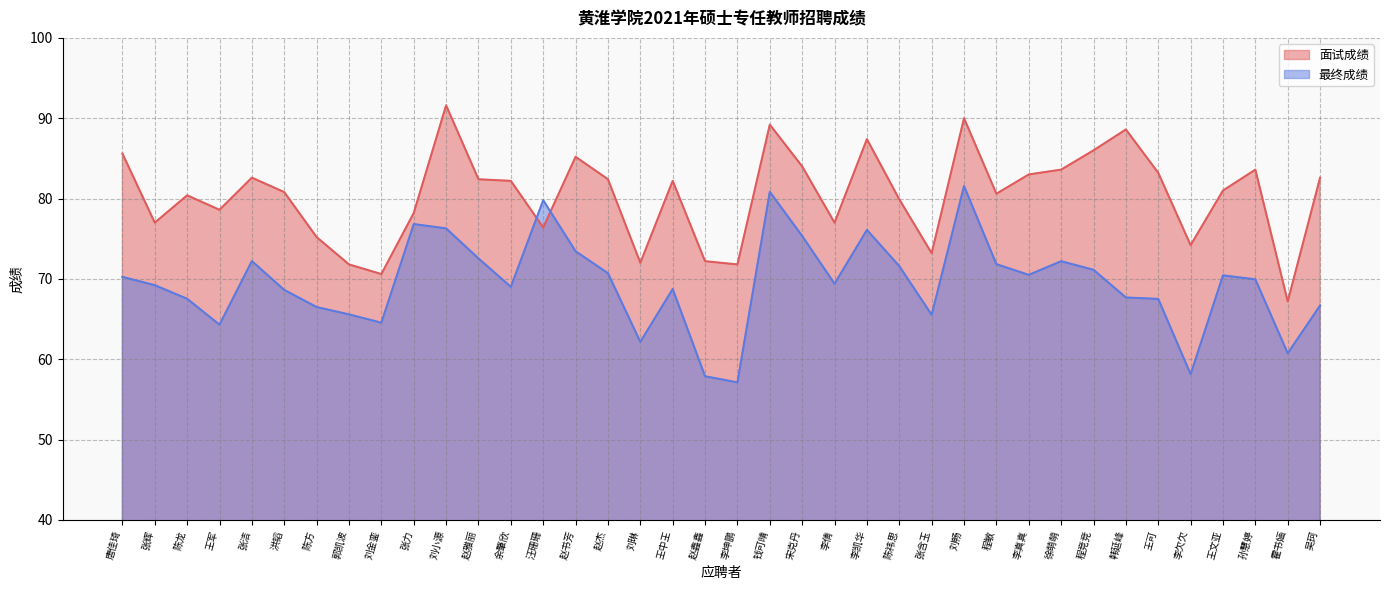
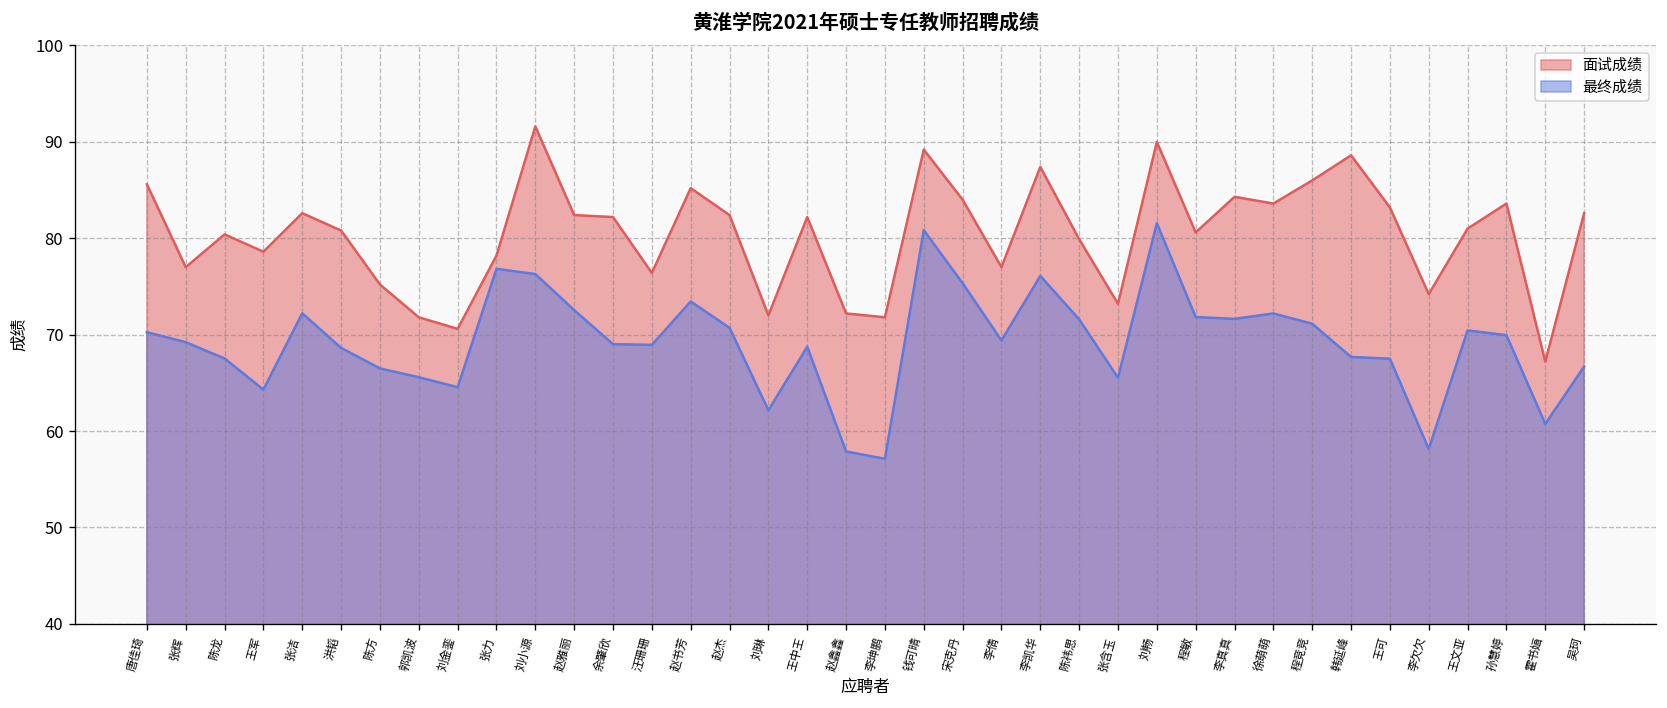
最终成绩, 汪珊珊: 80 -> 69
面试成绩, 李真真: 83 -> 84
最终成绩, 李真真: 71 -> 72
